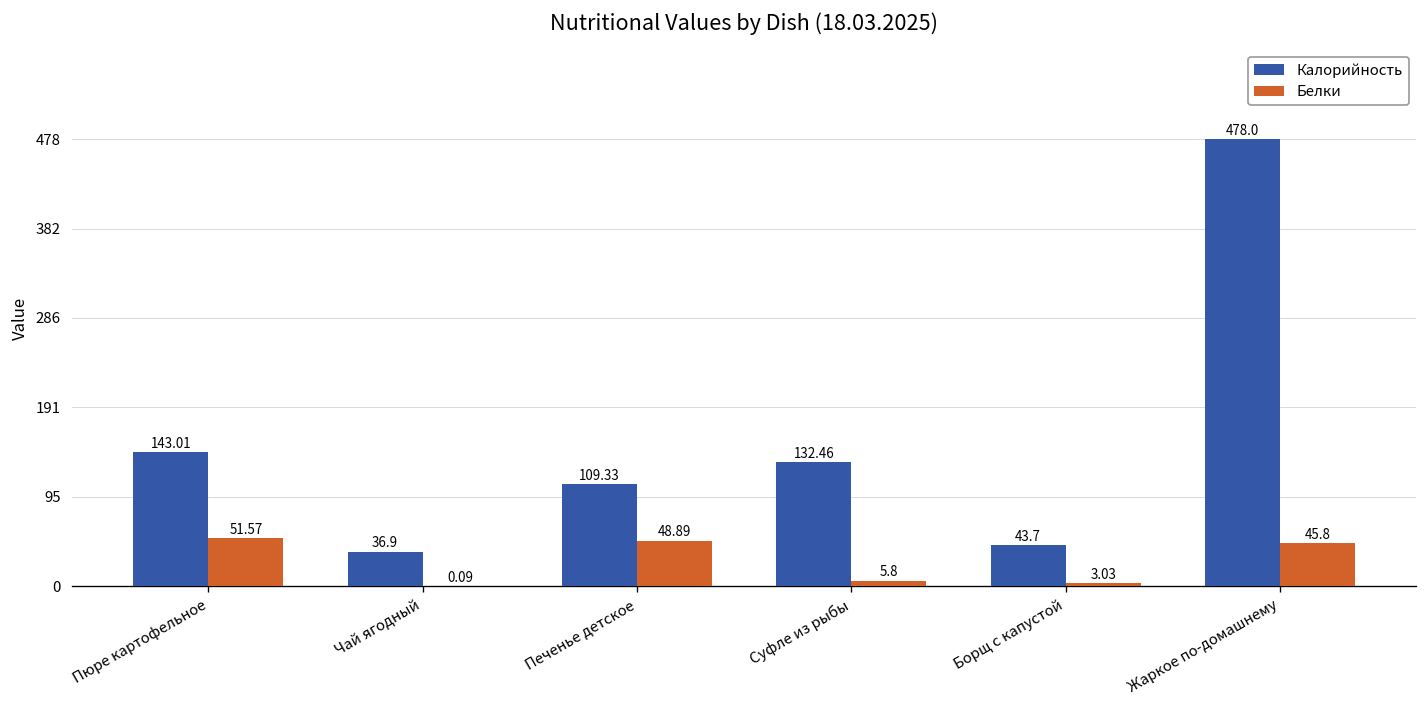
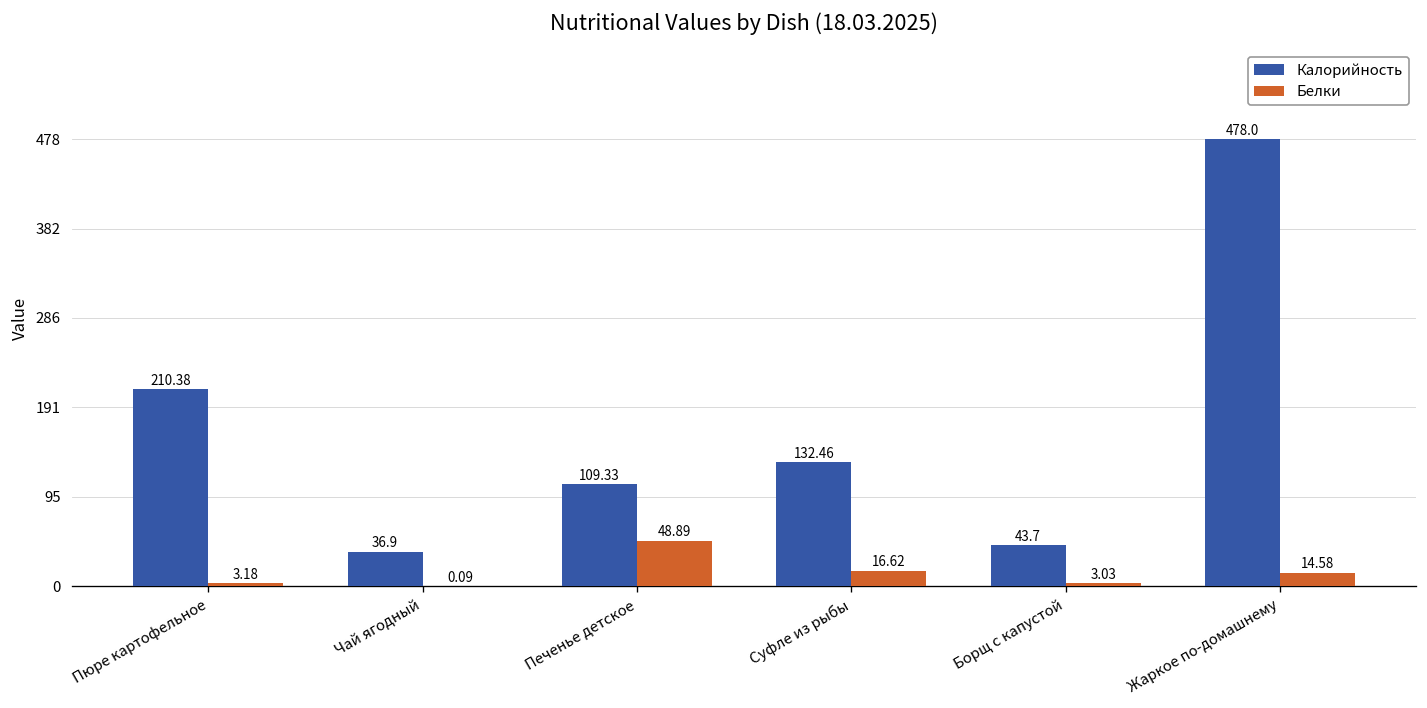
Калорийность, Пюре картофельное: 143.01 -> 210.38
Белки, Пюре картофельное: 51.57 -> 3.18
Белки, Суфле из рыбы: 5.8 -> 16.62
Белки, Жаркое по-домашнему: 45.8 -> 14.58
